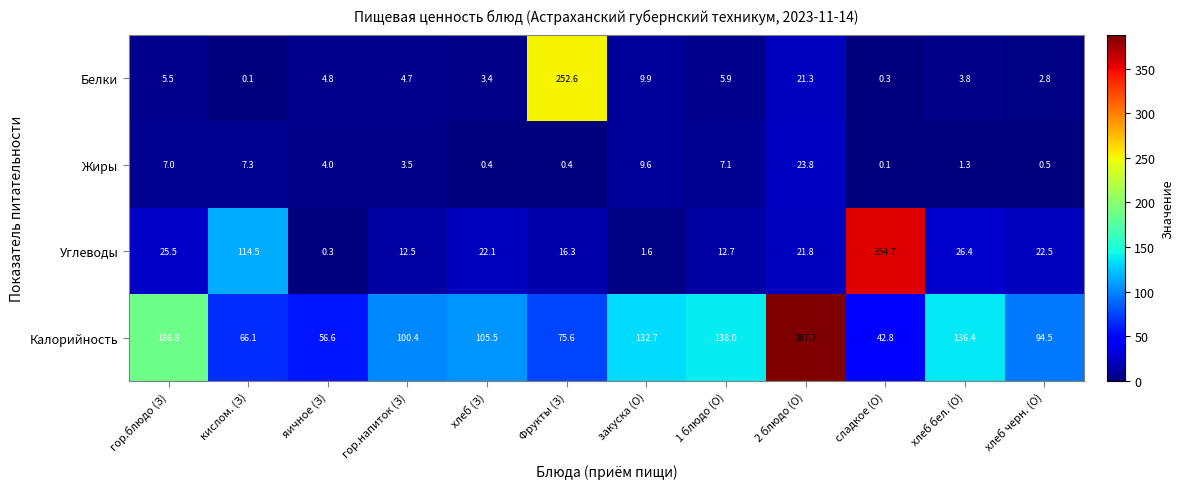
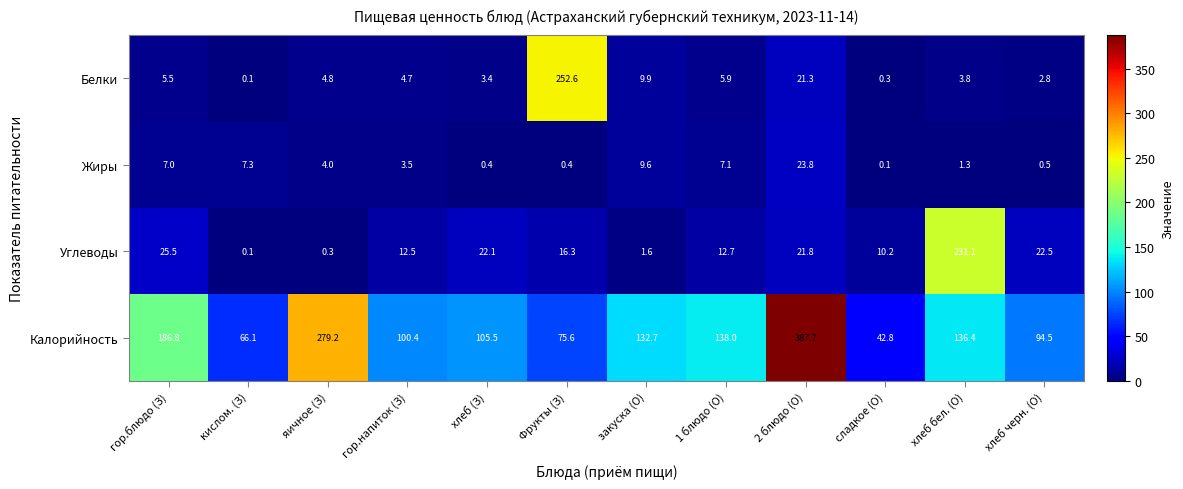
Углеводы, кислом. (З): 114.5 -> 0.1
Углеводы, сладкое (О): 354.7 -> 10.2
Углеводы, хлеб бел. (О): 26.4 -> 231.1
Калорийность, яичное (З): 56.6 -> 279.2
